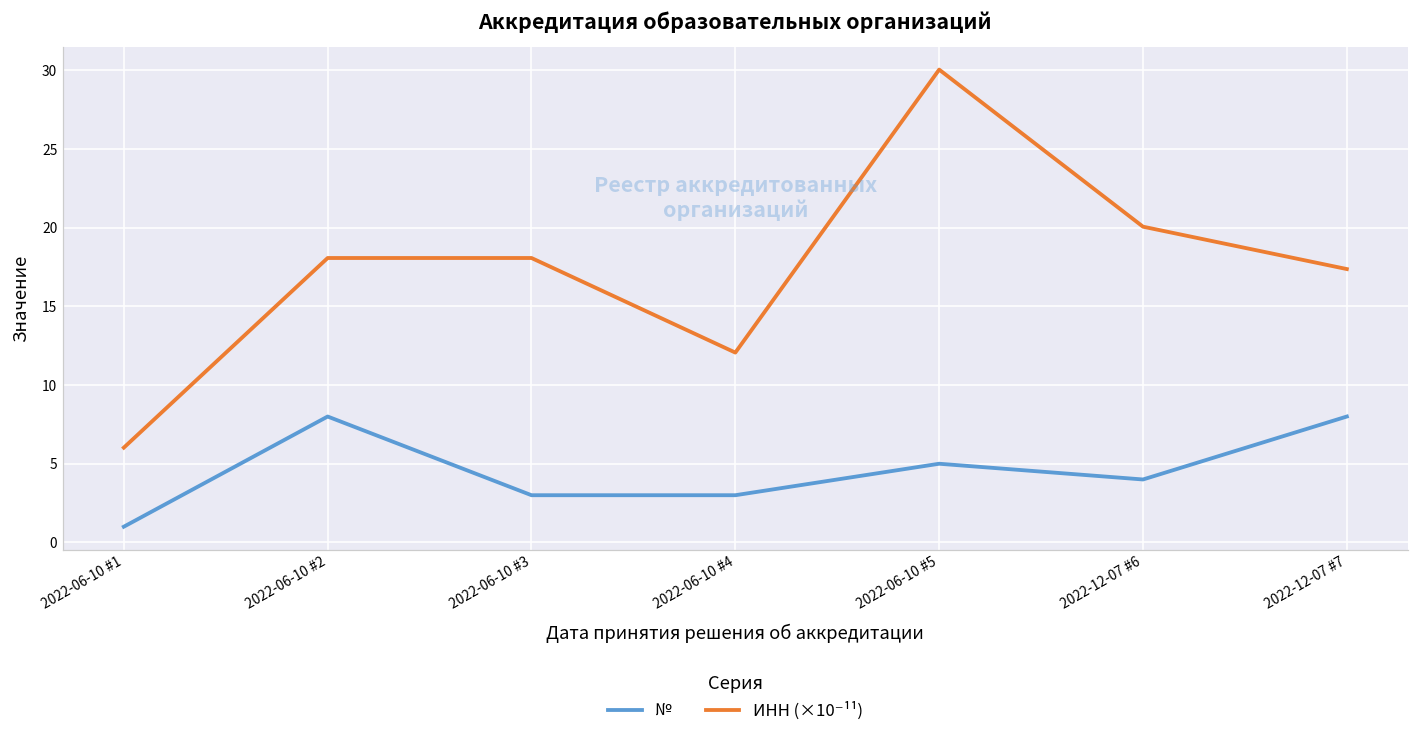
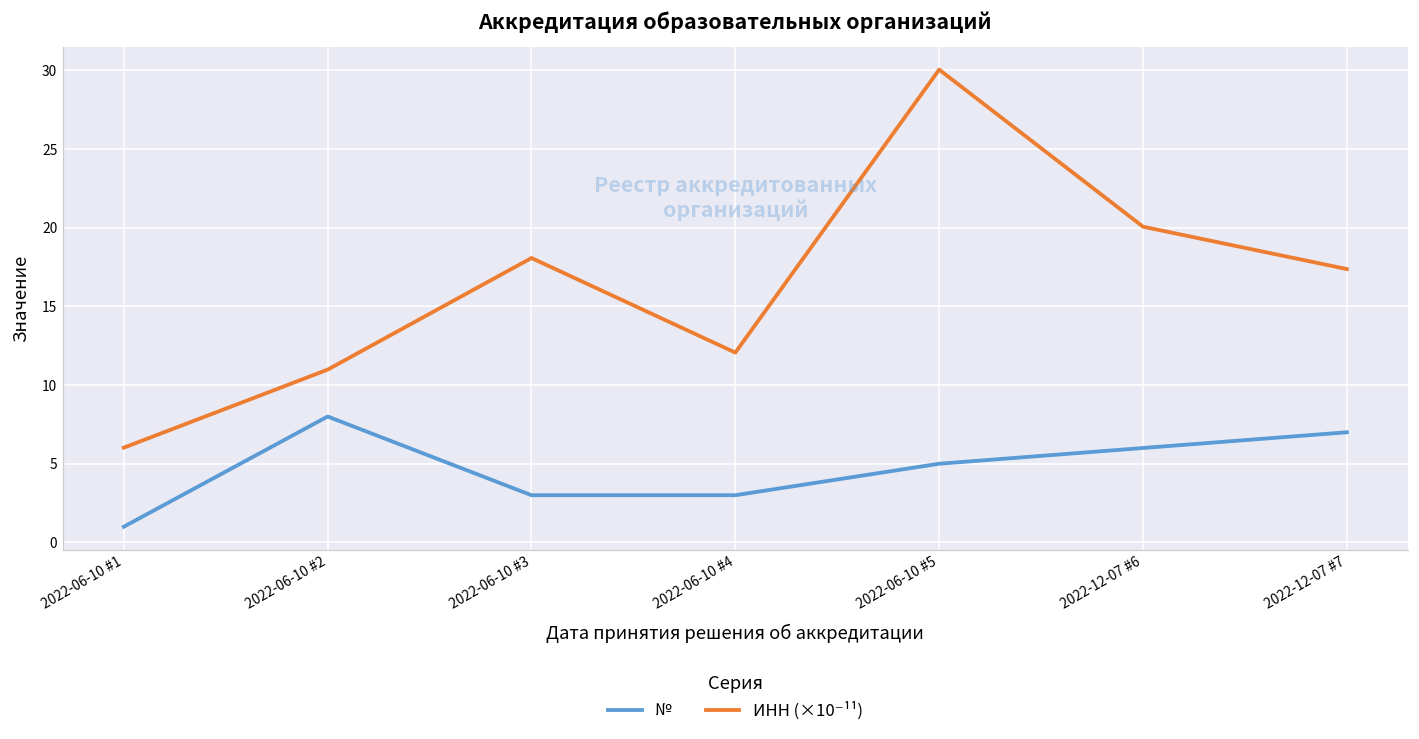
ИНН (×10⁻¹¹), 2022-06-10 #2: 18.1 -> 11.0
№, 2022-12-07 #6: 4 -> 6
№, 2022-12-07 #7: 8 -> 7
